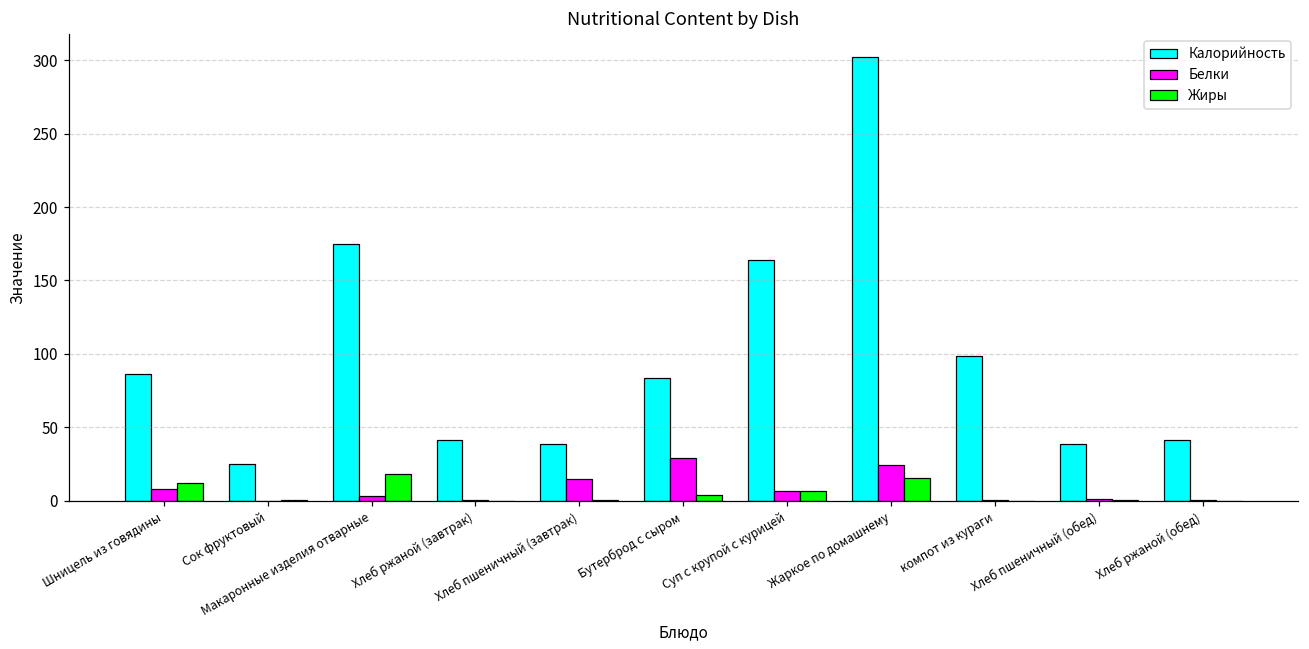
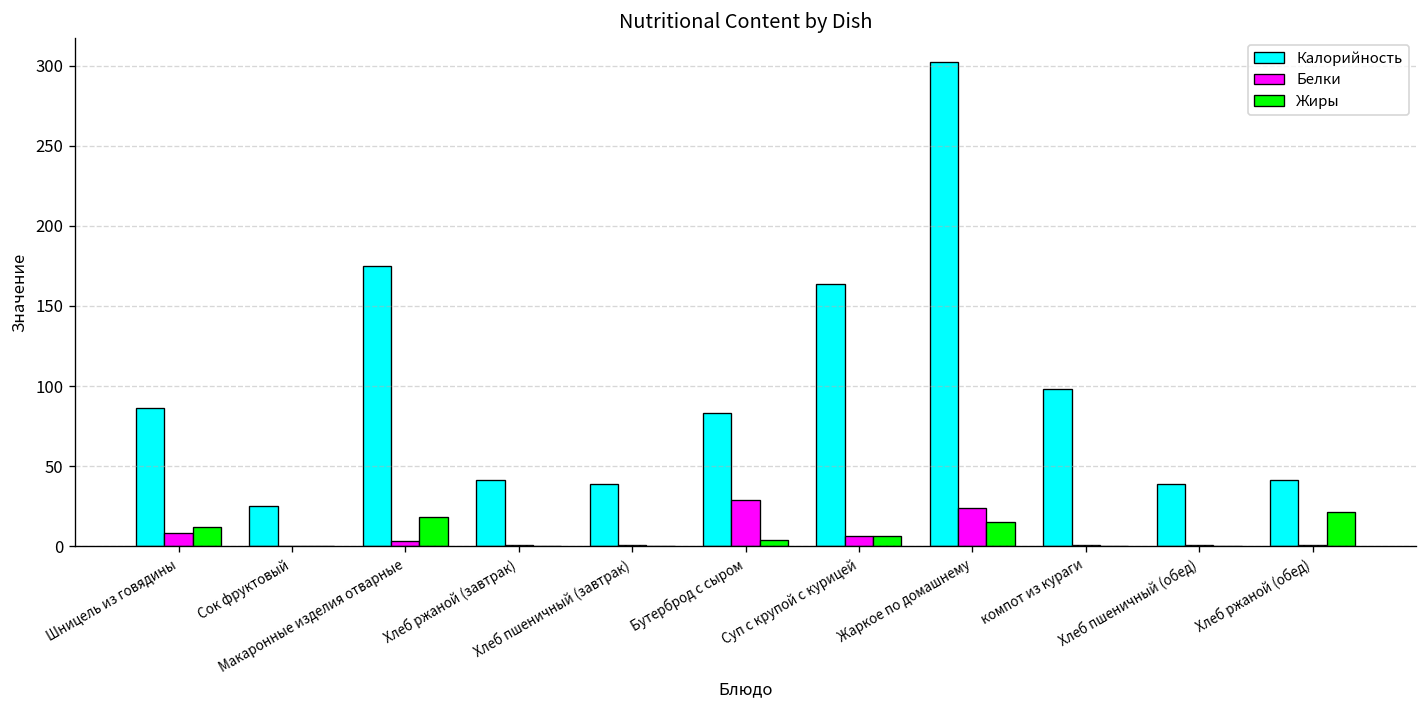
Белки, Хлеб пшеничный (завтрак): 15 -> 1
Жиры, Хлеб ржаной (обед): 0 -> 21
